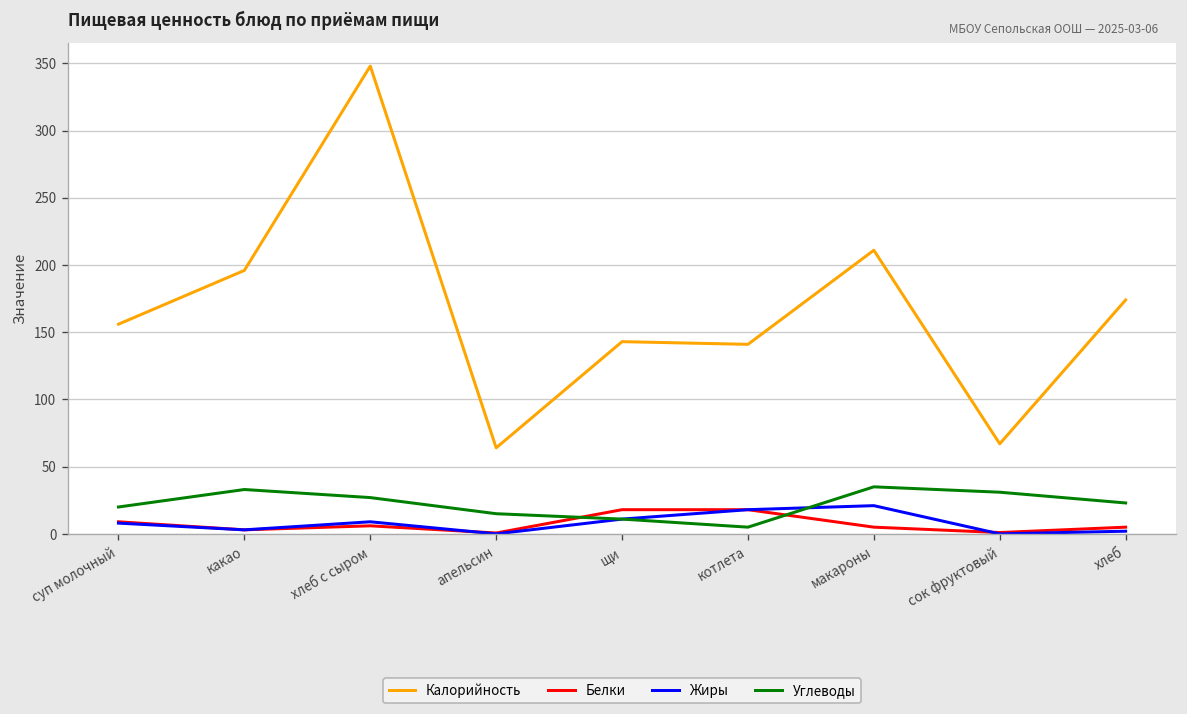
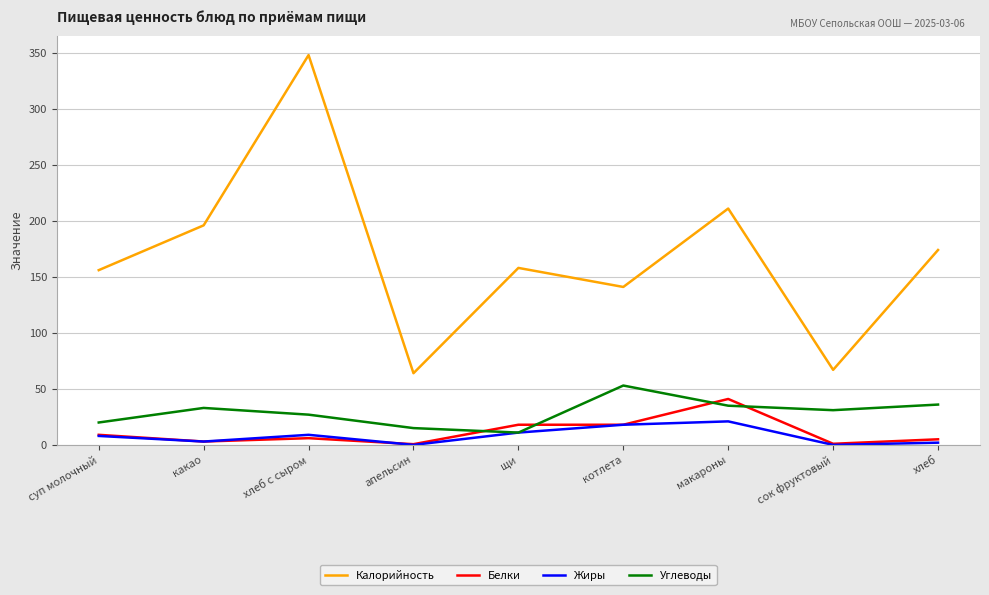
Калорийность, щи: 143 -> 158
Углеводы, котлета: 5 -> 53
Белки, макароны: 5 -> 41
Углеводы, хлеб: 23 -> 36
